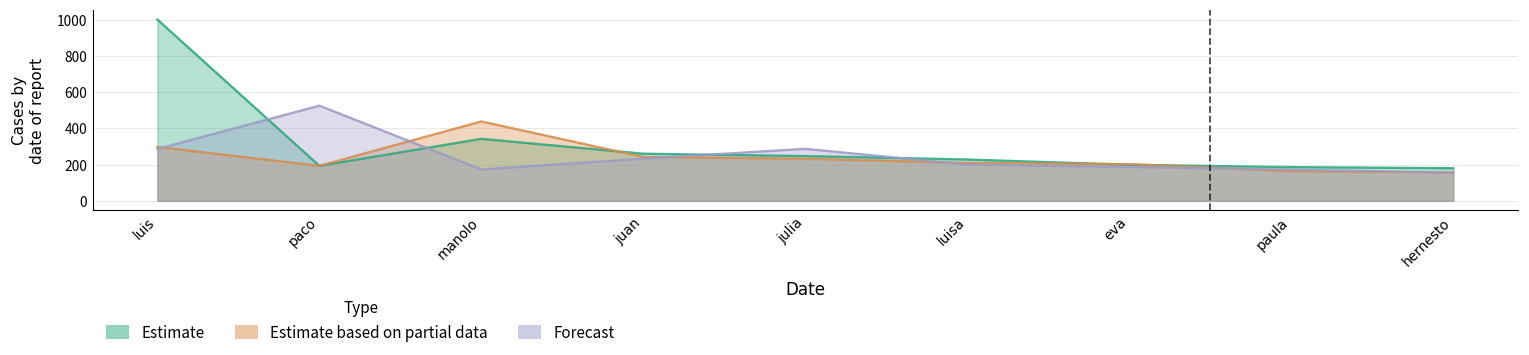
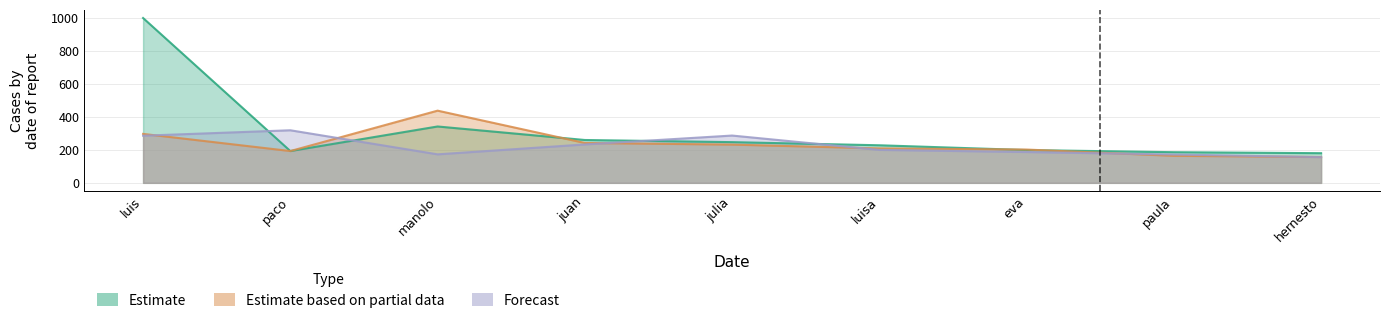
Forecast, paco: 530 -> 320
